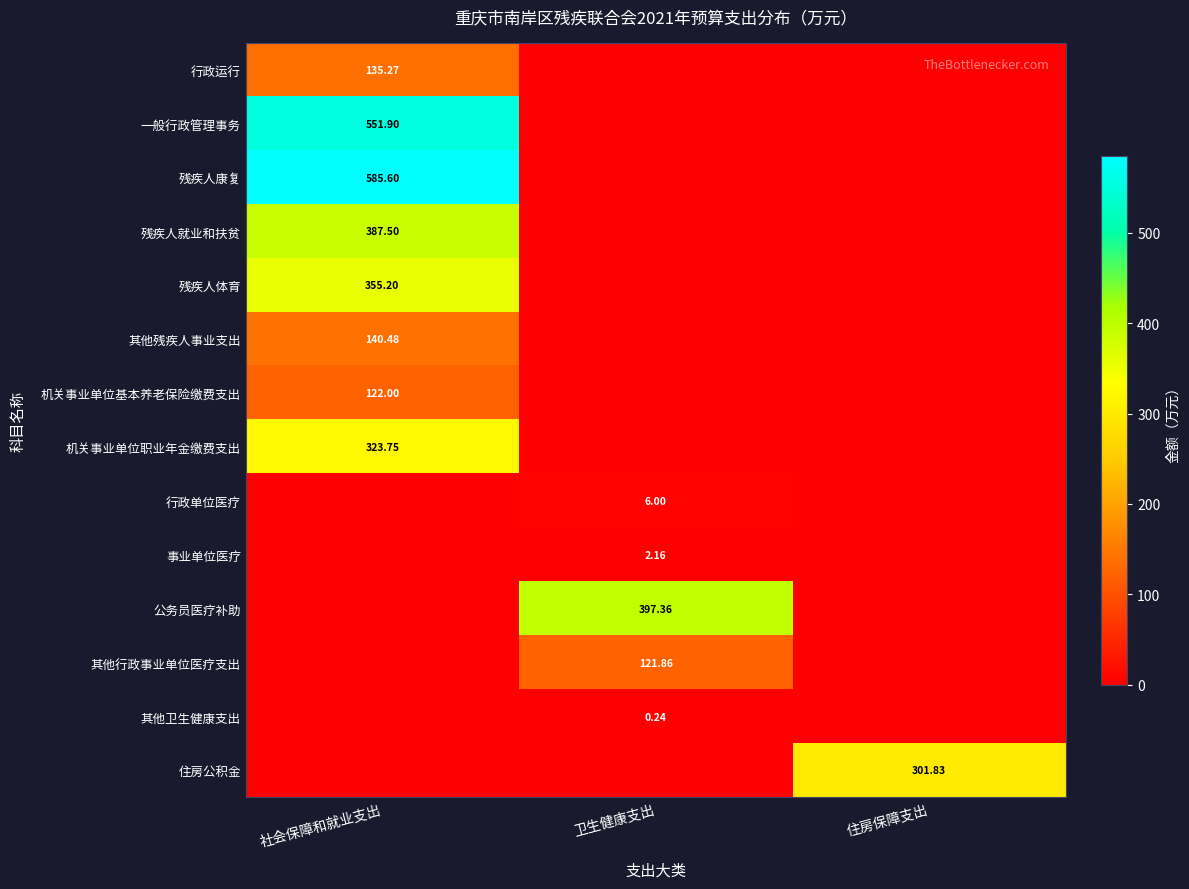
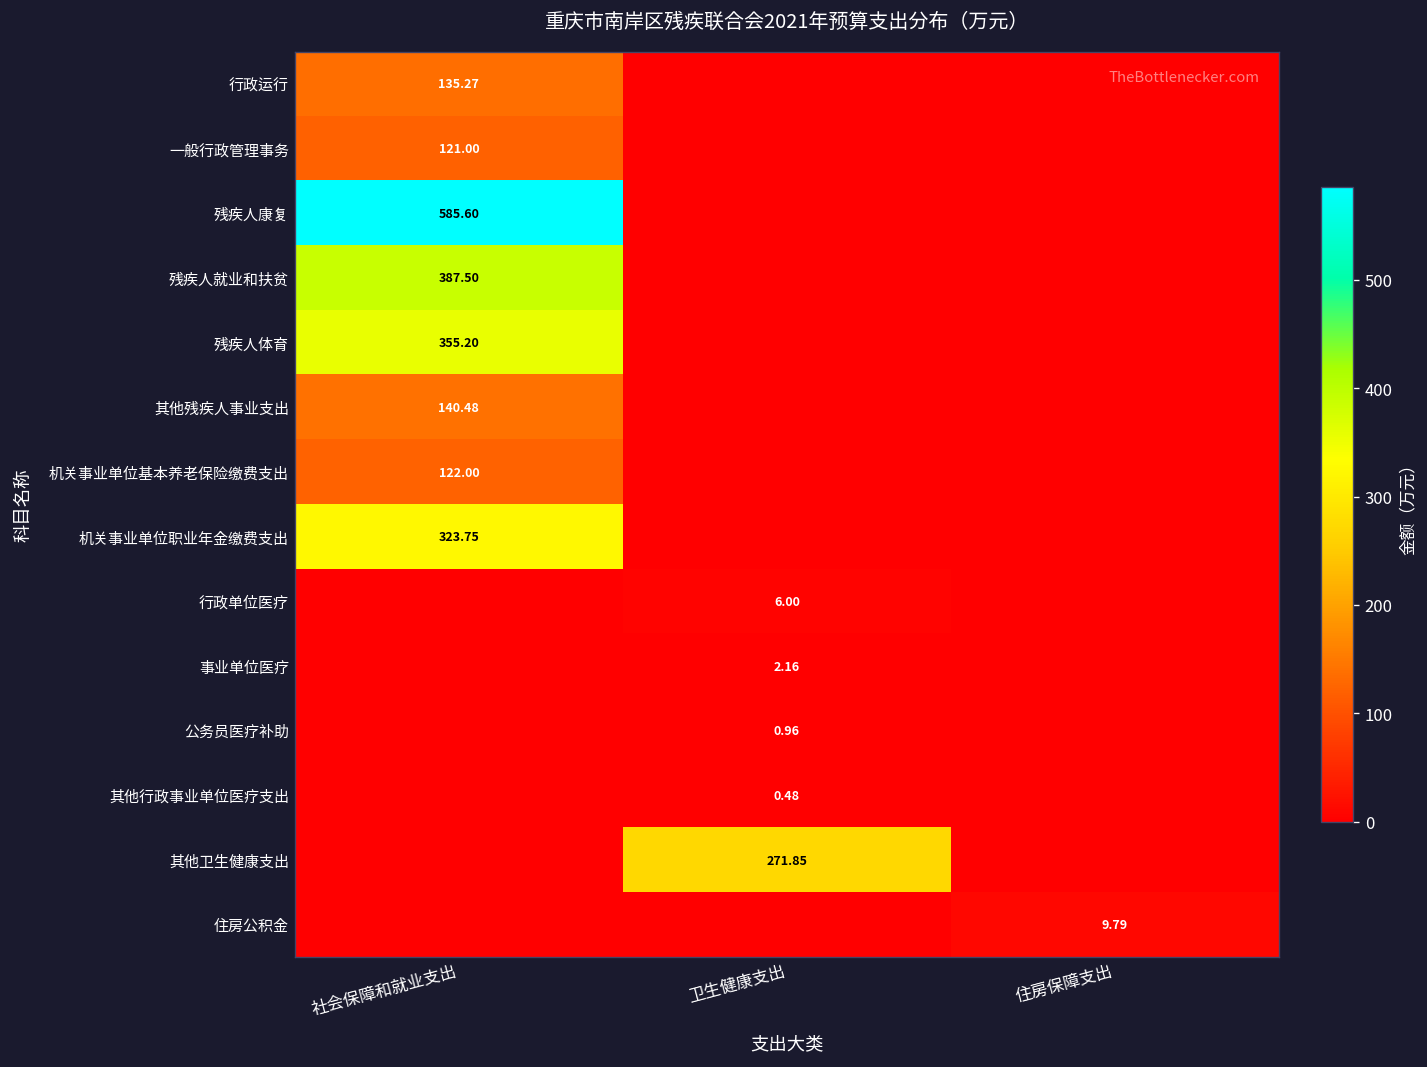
一般行政管理事务, 社会保障和就业支出: 551.90 -> 121.00
公务员医疗补助, 卫生健康支出: 397.36 -> 0.96
其他行政事业单位医疗支出, 卫生健康支出: 121.86 -> 0.48
其他卫生健康支出, 卫生健康支出: 0.24 -> 271.85
住房公积金, 住房保障支出: 301.83 -> 9.79
